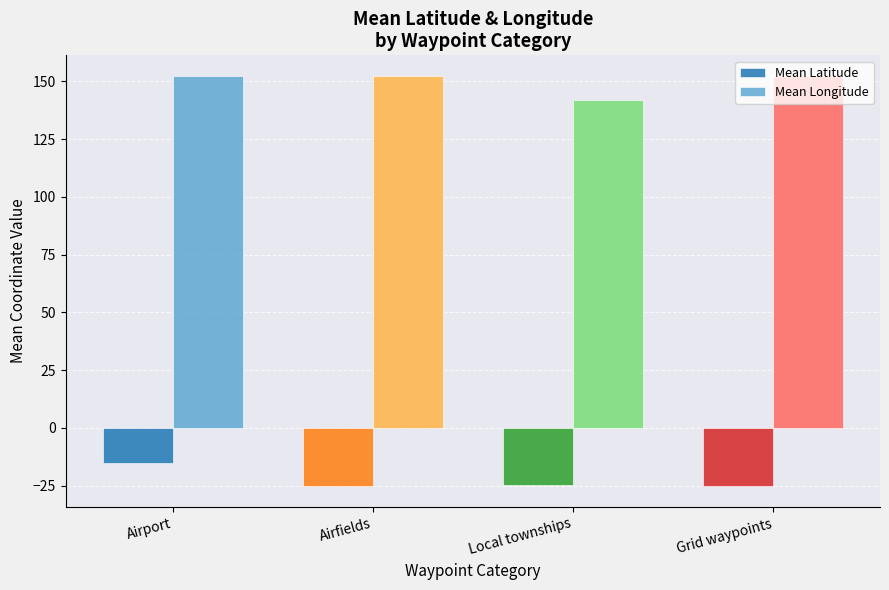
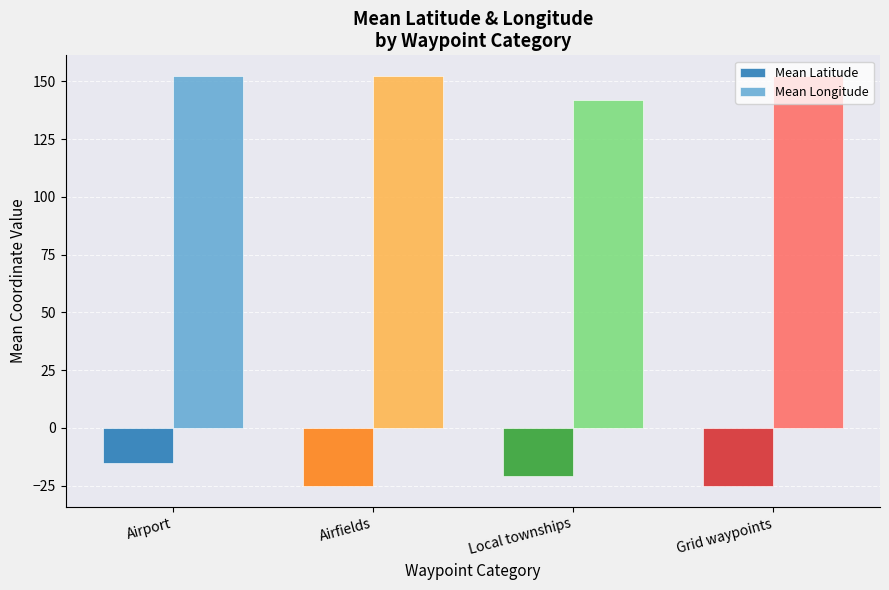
Mean Latitude, Local townships: -25 -> -21
